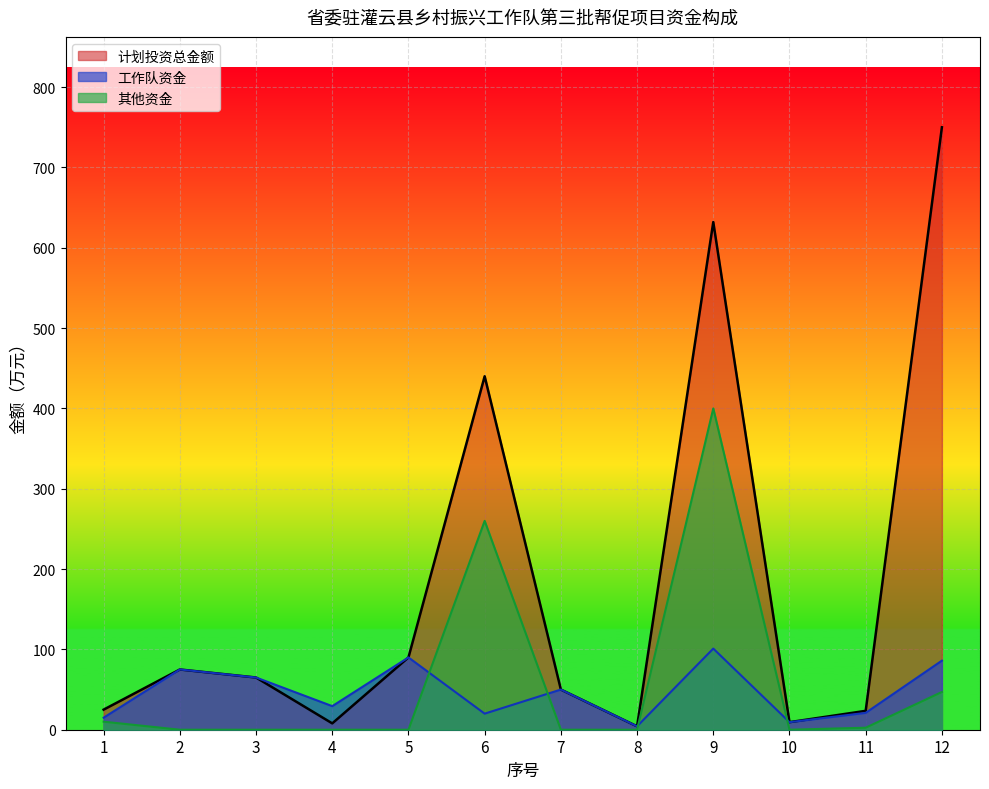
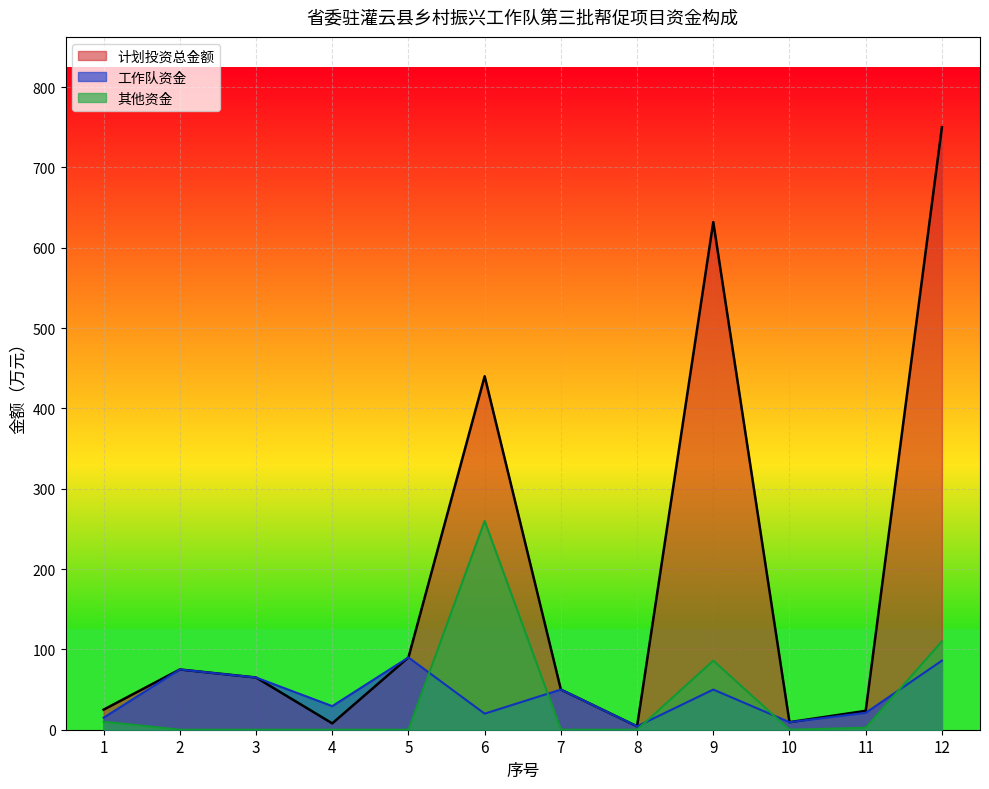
工作队资金, 9: 100 -> 50
其他资金, 9: 400 -> 90
其他资金, 12: 50 -> 110
